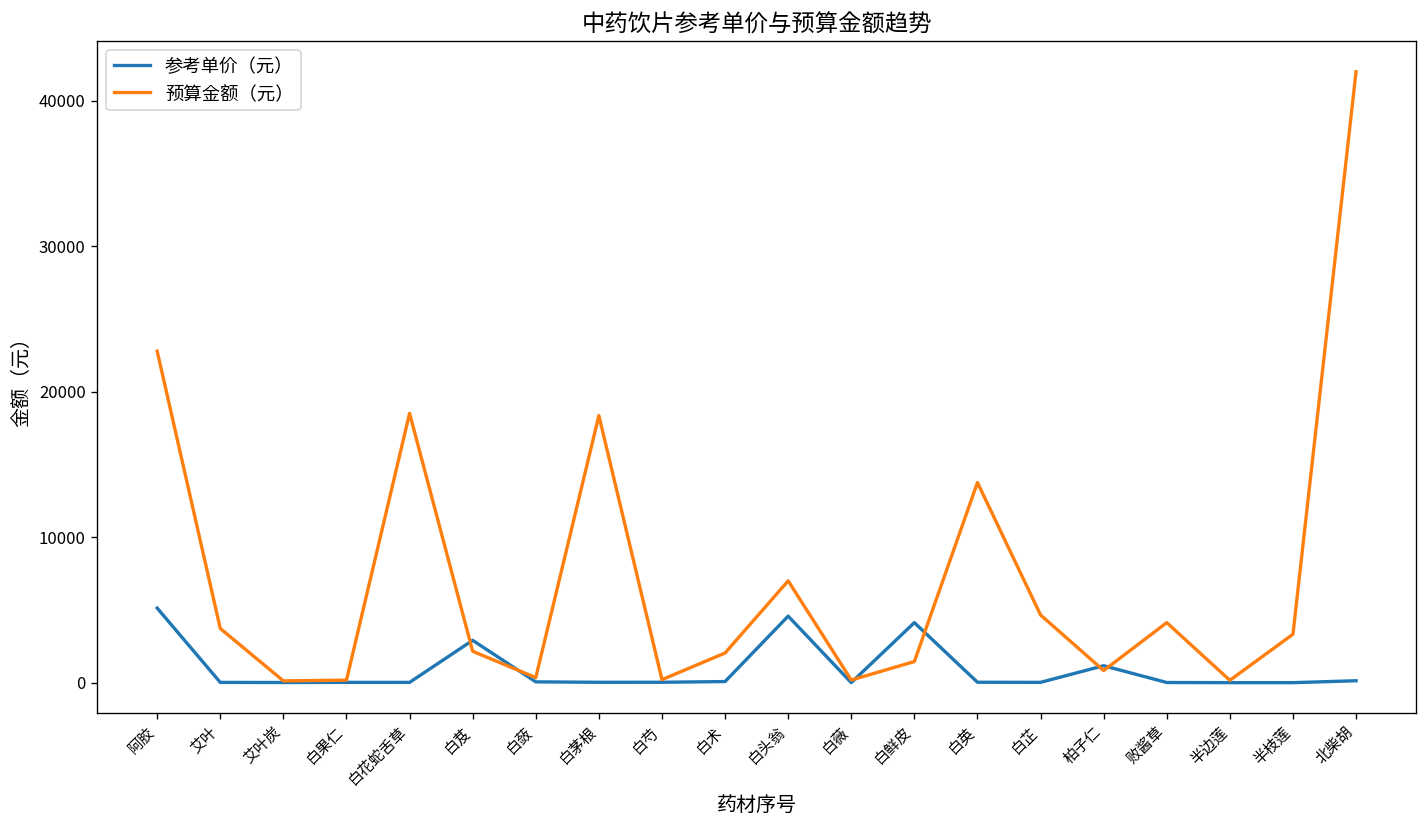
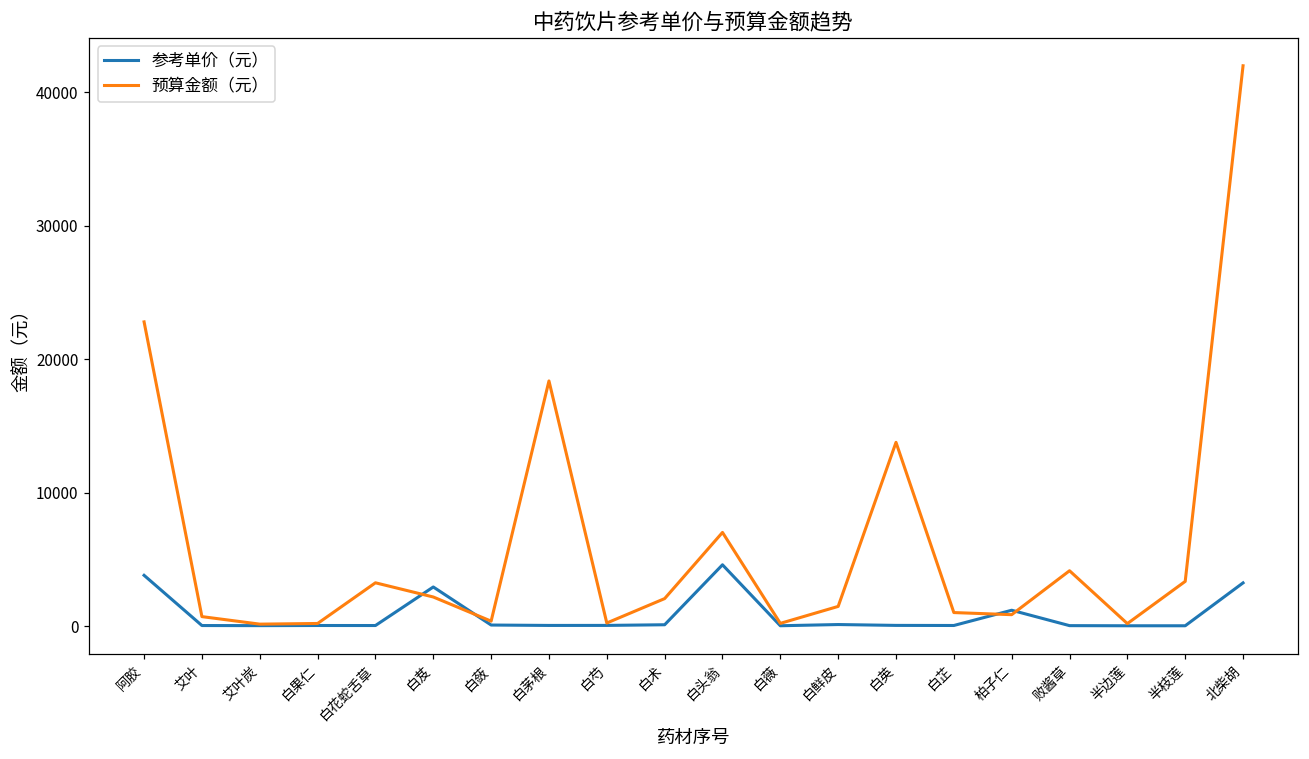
参考单价（元）, 阿胶: 5100 -> 3800
预算金额（元）, 艾叶: 3700 -> 700
预算金额（元）, 白花蛇舌草: 18500 -> 3200
参考单价（元）, 白鲜皮: 4100 -> 100
预算金额（元）, 白芷: 4700 -> 1000
参考单价（元）, 北柴胡: 200 -> 3200
